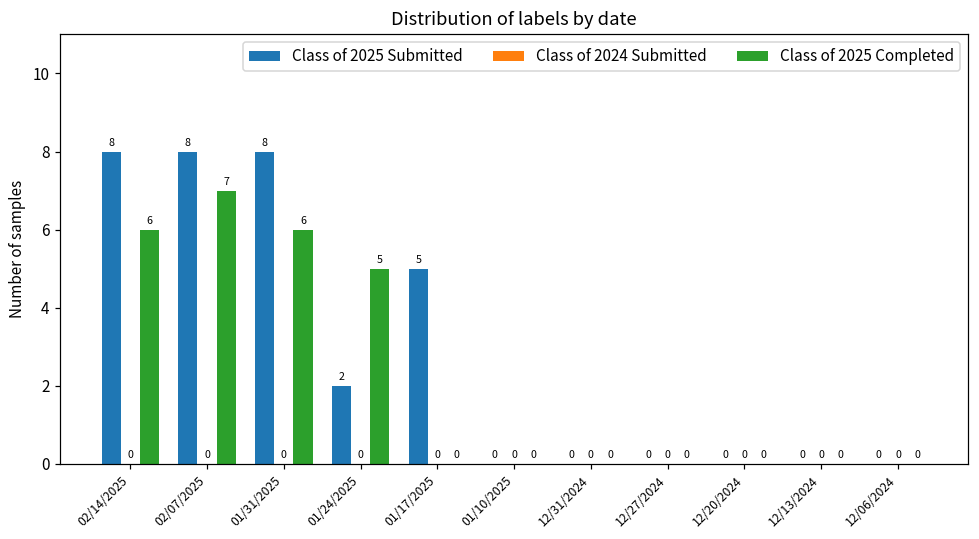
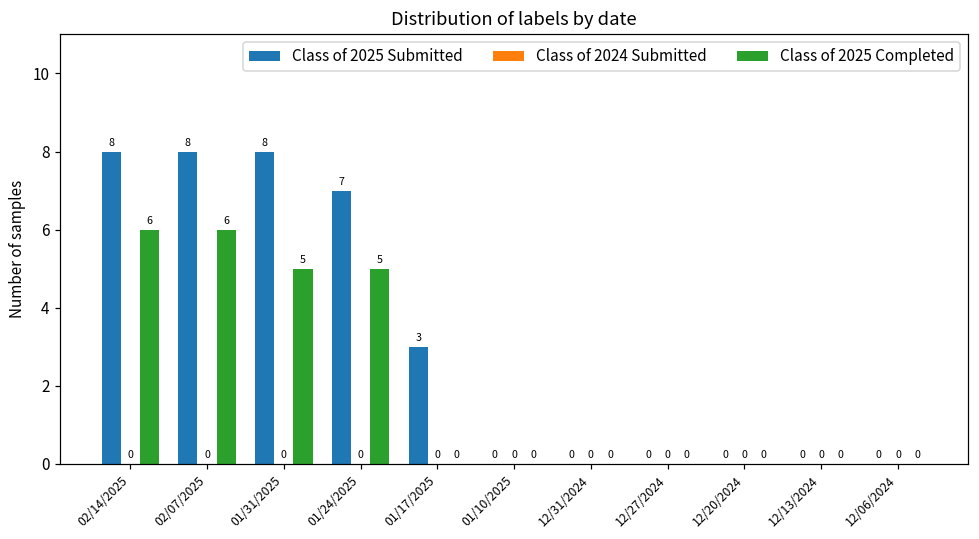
Class of 2025 Completed, 02/07/2025: 7 -> 6
Class of 2025 Completed, 01/31/2025: 6 -> 5
Class of 2025 Submitted, 01/24/2025: 2 -> 7
Class of 2025 Submitted, 01/17/2025: 5 -> 3
